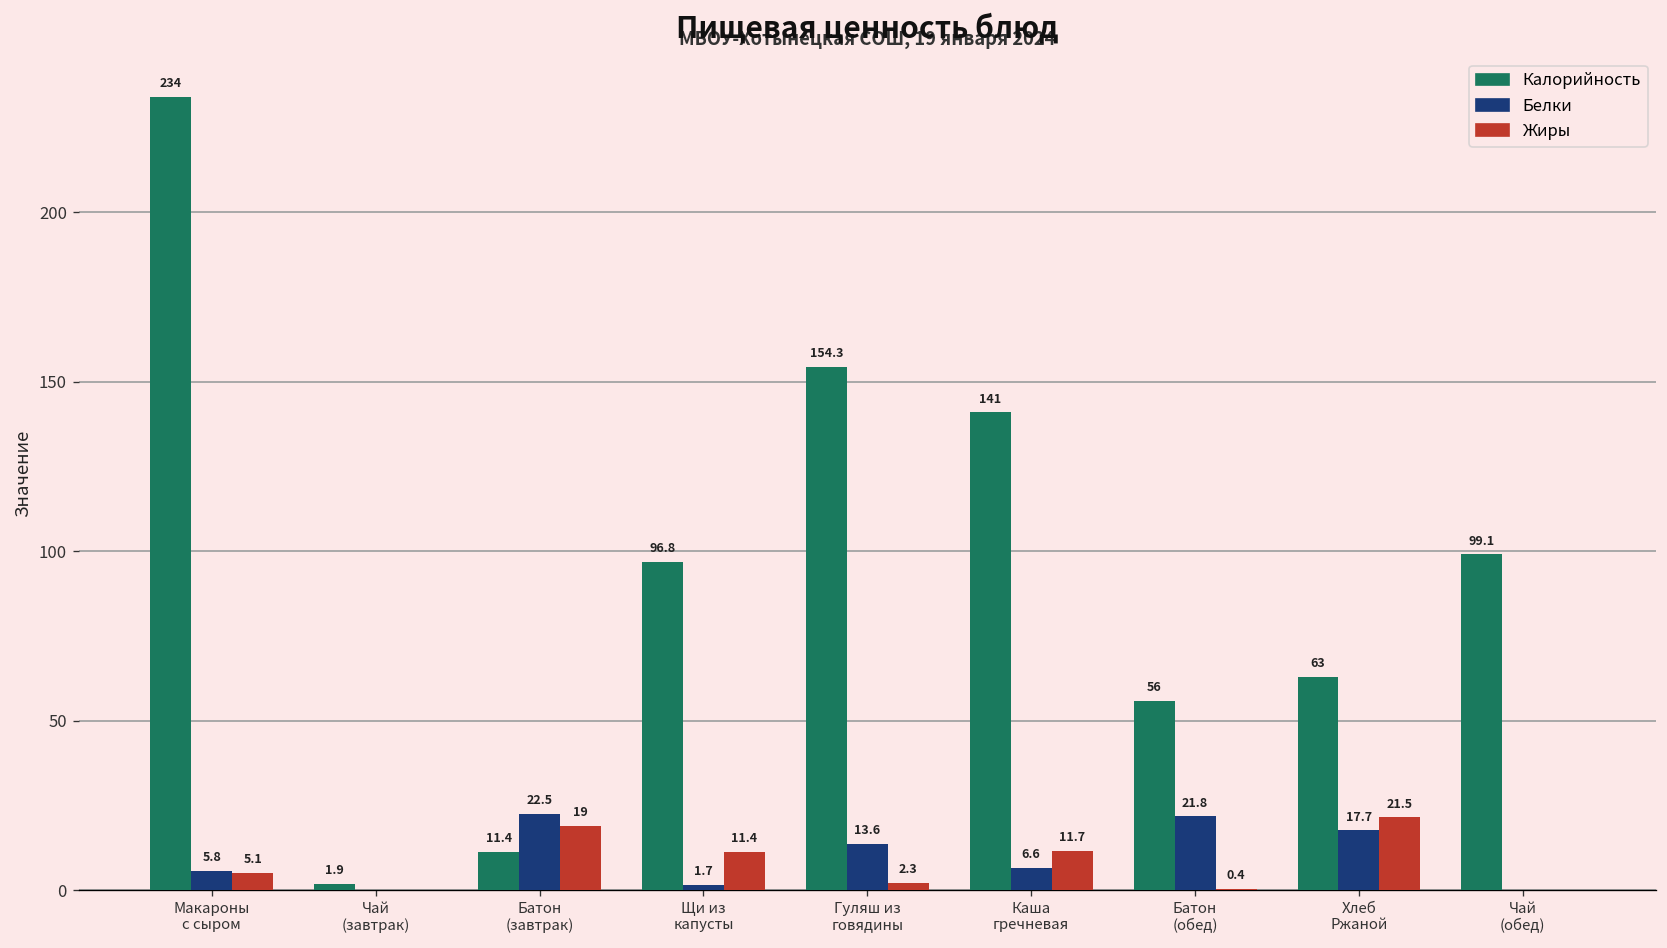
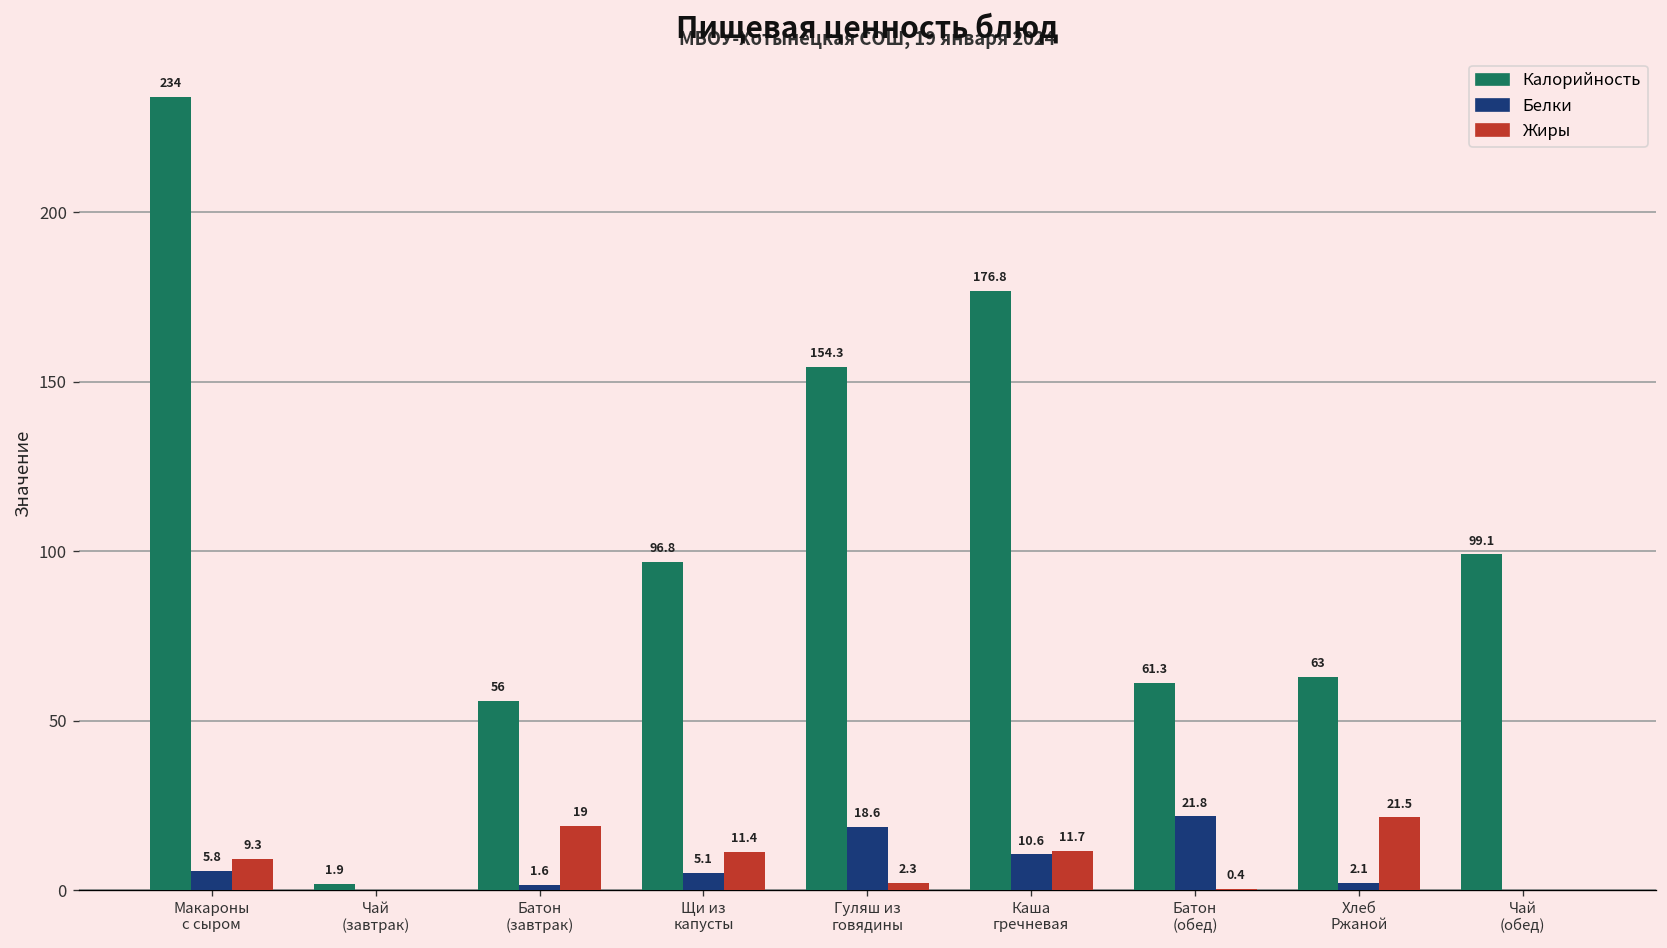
Жиры, Макароны с сыром: 5.1 -> 9.3
Калорийность, Батон (завтрак): 11.4 -> 56
Белки, Батон (завтрак): 22.5 -> 1.6
Белки, Щи из капусты: 1.7 -> 5.1
Белки, Гуляш из говядины: 13.6 -> 18.6
Калорийность, Каша гречневая: 141 -> 176.8
Белки, Каша гречневая: 6.6 -> 10.6
Калорийность, Батон (обед): 56 -> 61.3
Белки, Хлеб Ржаной: 17.7 -> 2.1
